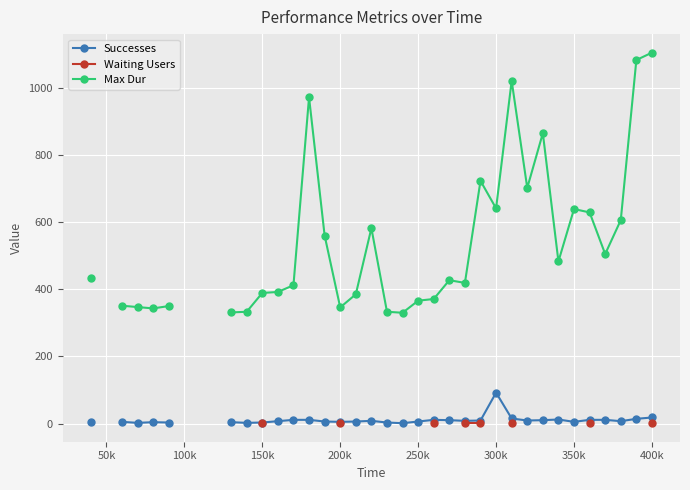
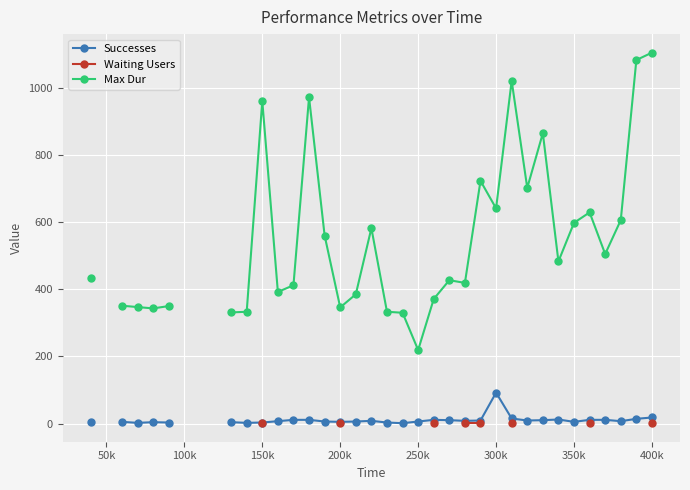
Max Dur, 150k: 390 -> 960
Max Dur, 250k: 370 -> 220
Max Dur, 350k: 640 -> 600
